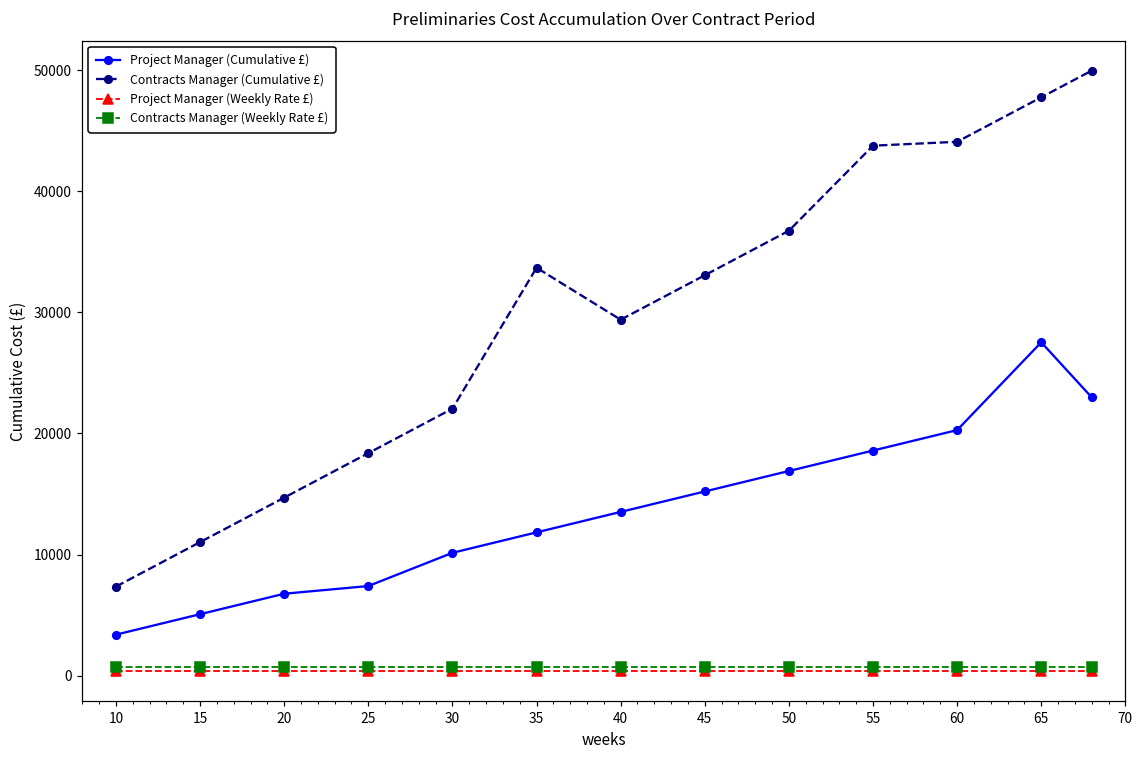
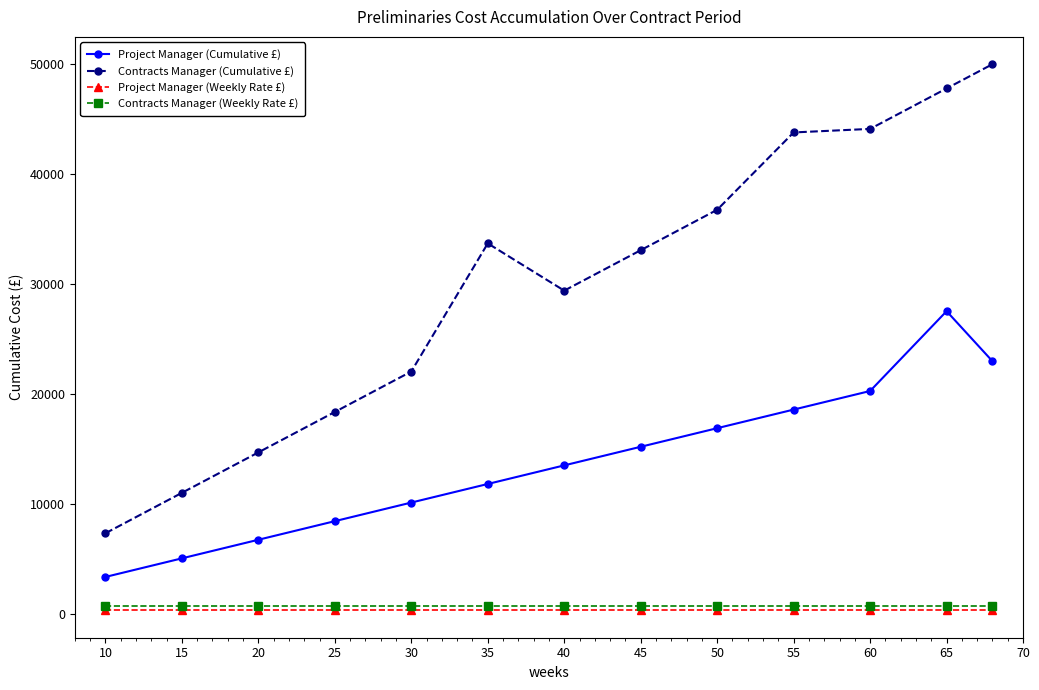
Project Manager (Cumulative £), 25: 7400 -> 8500
